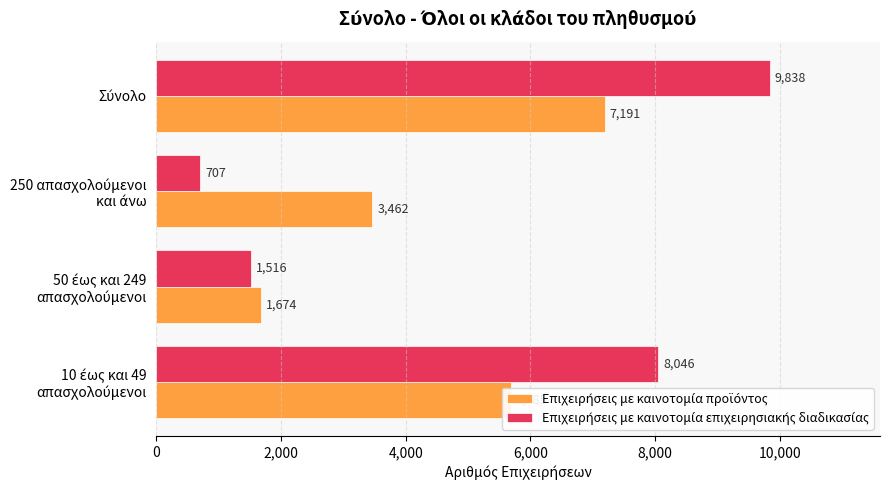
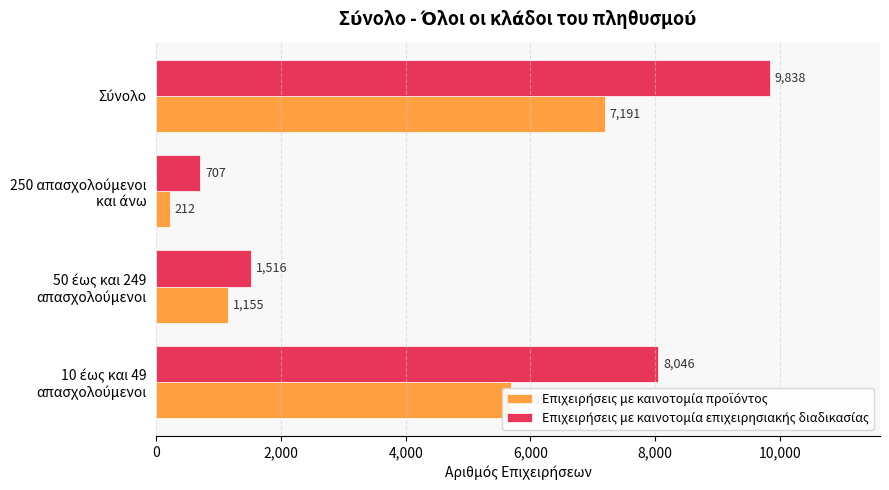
Επιχειρήσεις με καινοτομία προϊόντος, 250 απασχολούμενοι και άνω: 3,462 -> 212
Επιχειρήσεις με καινοτομία προϊόντος, 50 έως και 249 απασχολούμενοι: 1,674 -> 1,155
